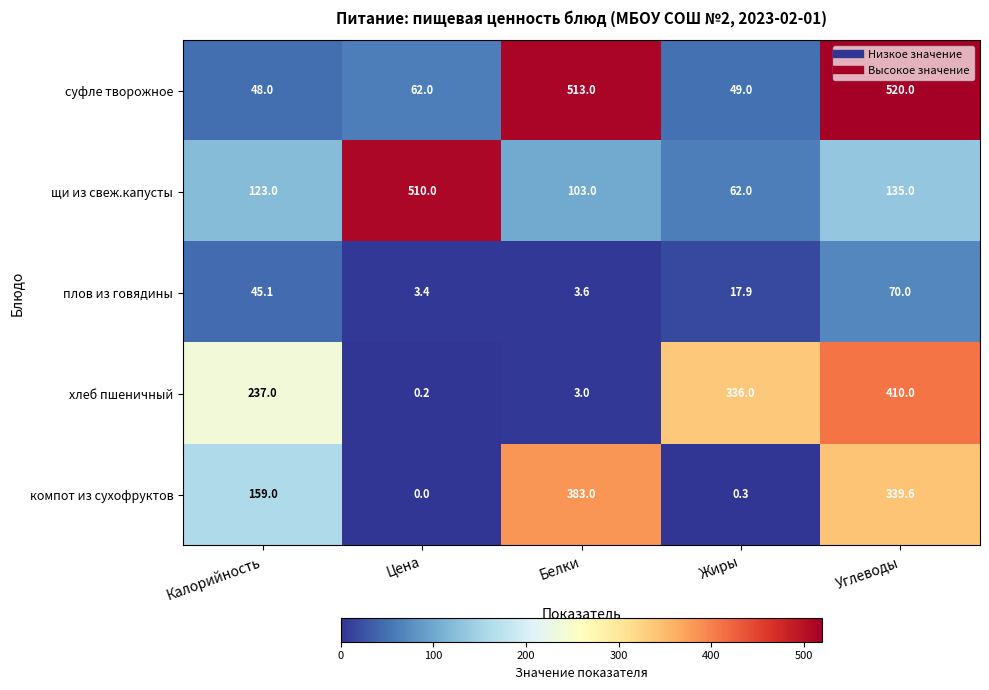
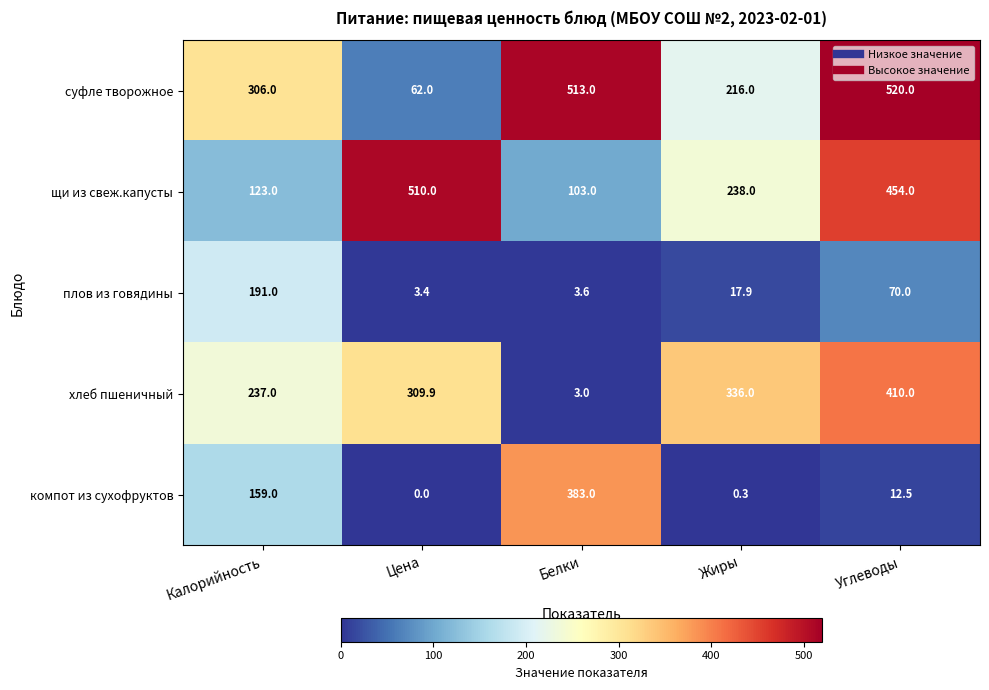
суфле творожное, Калорийность: 48.0 -> 306.0
суфле творожное, Жиры: 49.0 -> 216.0
щи из свеж.капусты, Жиры: 62.0 -> 238.0
щи из свеж.капусты, Углеводы: 135.0 -> 454.0
плов из говядины, Калорийность: 45.1 -> 191.0
хлеб пшеничный, Цена: 0.2 -> 309.9
компот из сухофруктов, Углеводы: 339.6 -> 12.5
